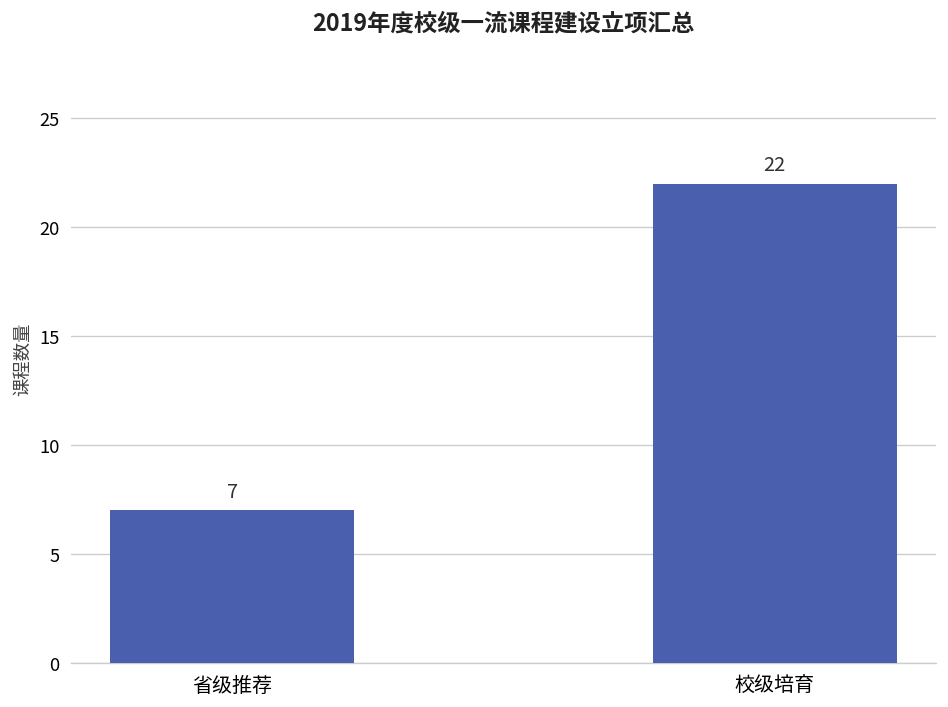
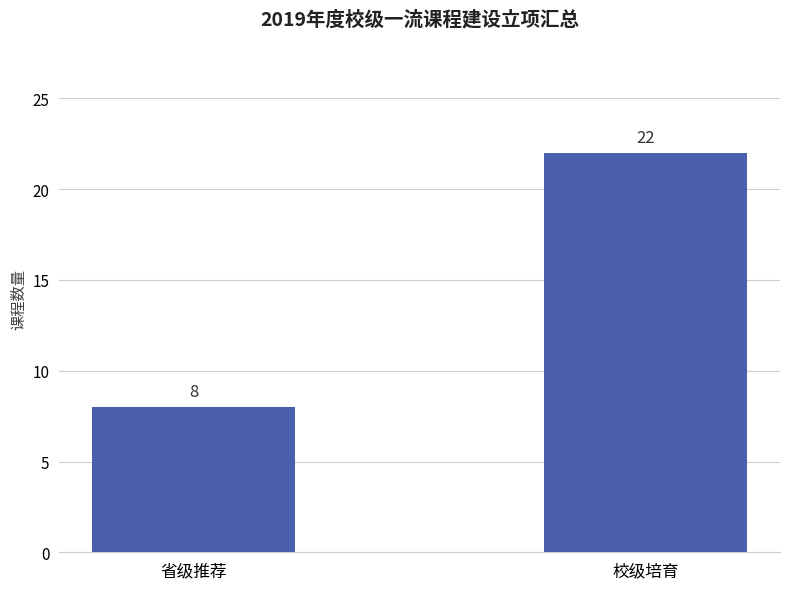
省级推荐: 7 -> 8
